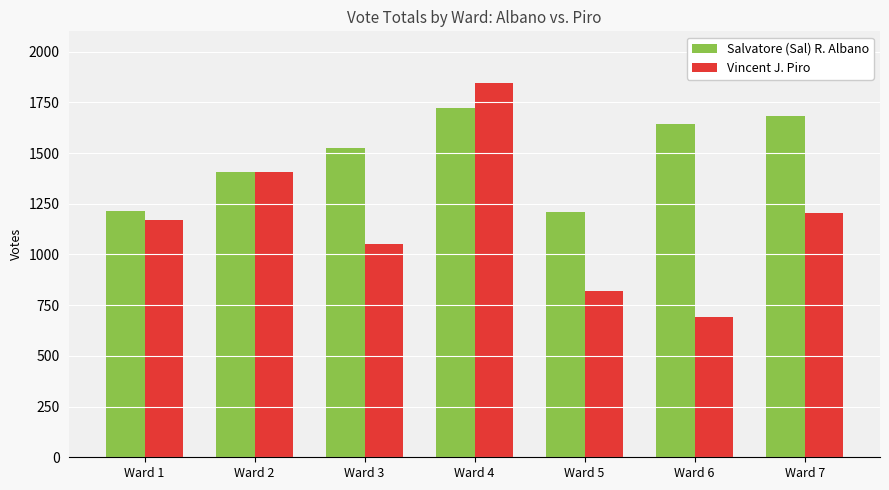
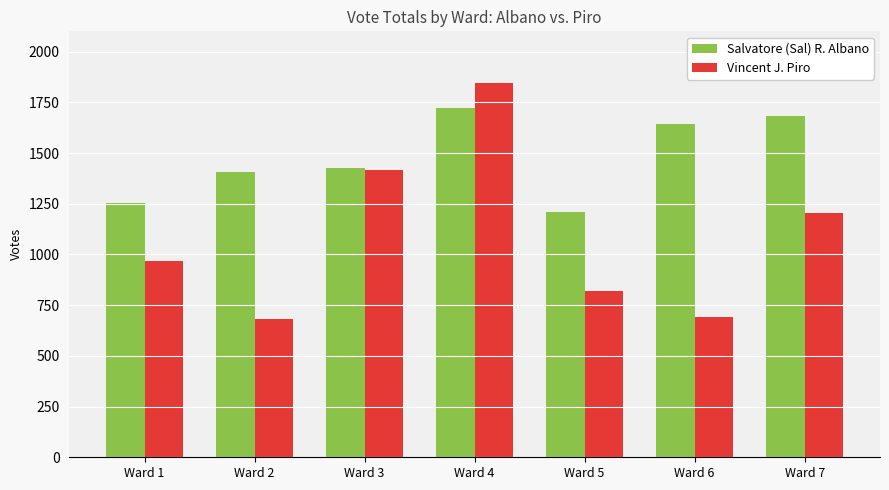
Salvatore (Sal) R. Albano, Ward 1: 1220 -> 1260
Vincent J. Piro, Ward 1: 1170 -> 970
Vincent J. Piro, Ward 2: 1410 -> 680
Salvatore (Sal) R. Albano, Ward 3: 1530 -> 1430
Vincent J. Piro, Ward 3: 1050 -> 1420
